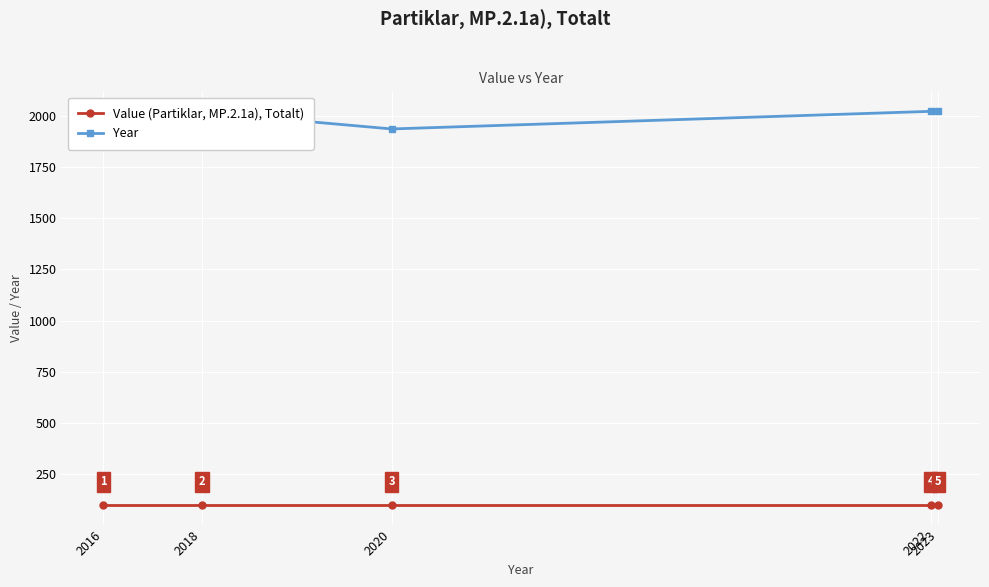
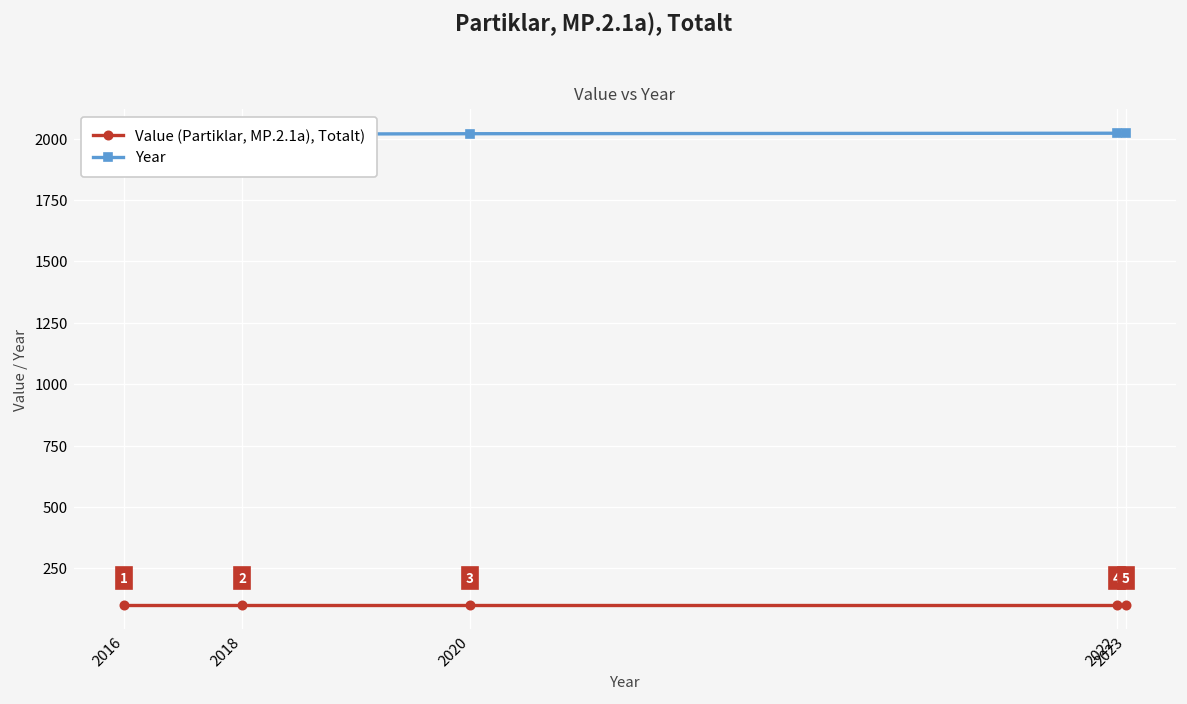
Year, 2020: 1940 -> 2020
